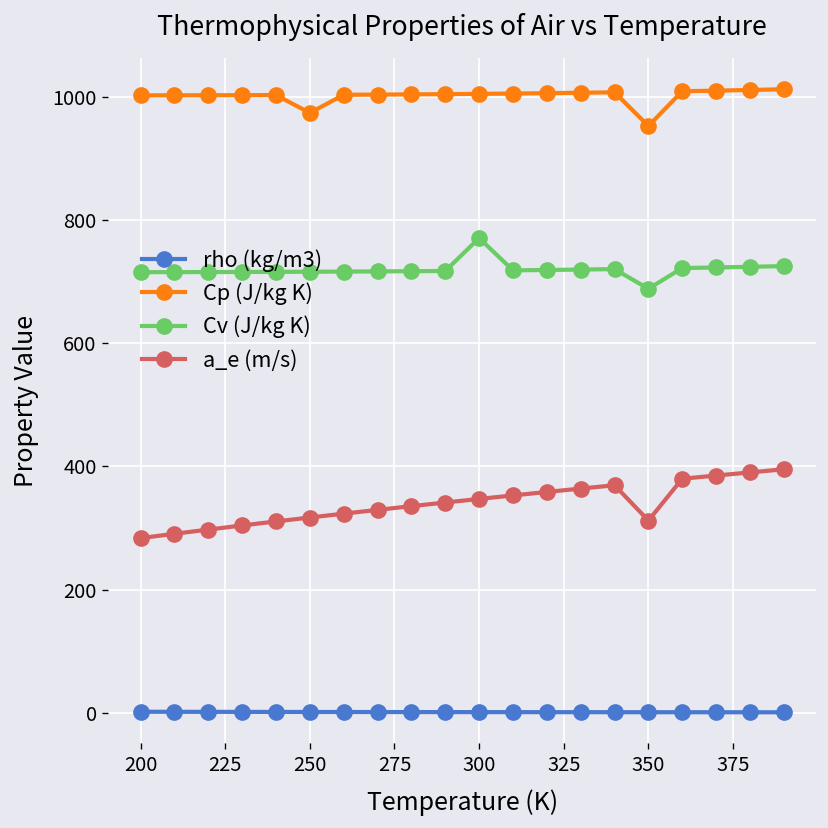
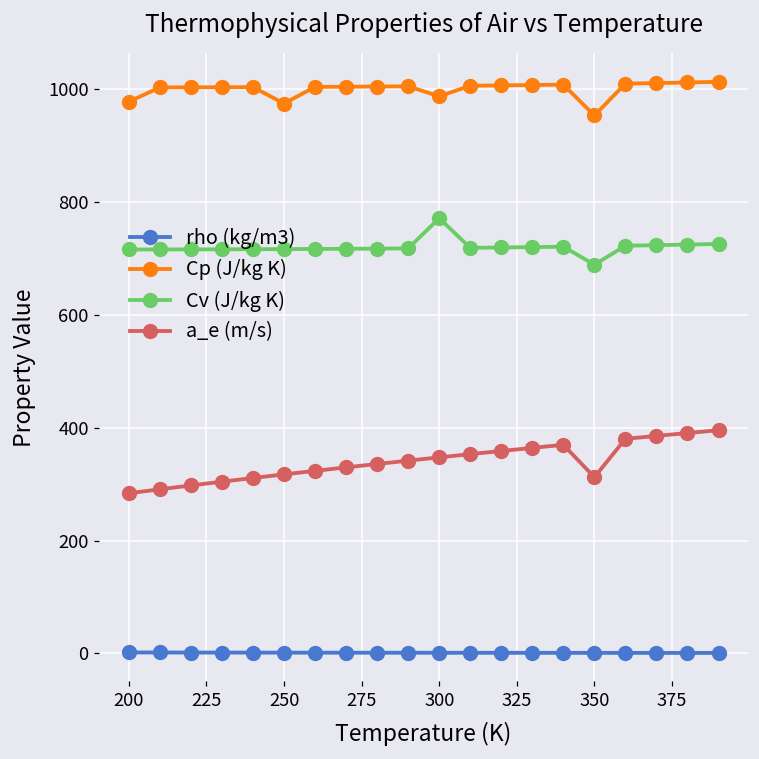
Cp (J/kg K), 200: 1000 -> 980
Cp (J/kg K), 300: 1000 -> 990
